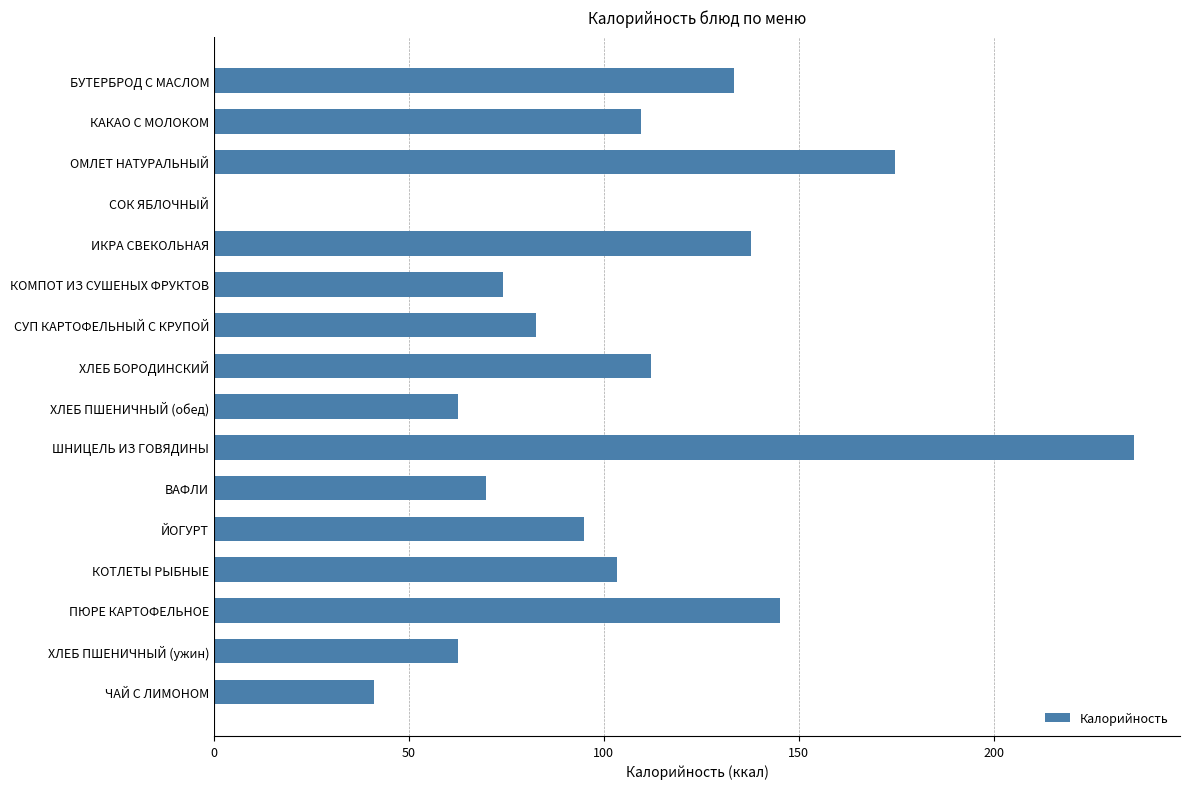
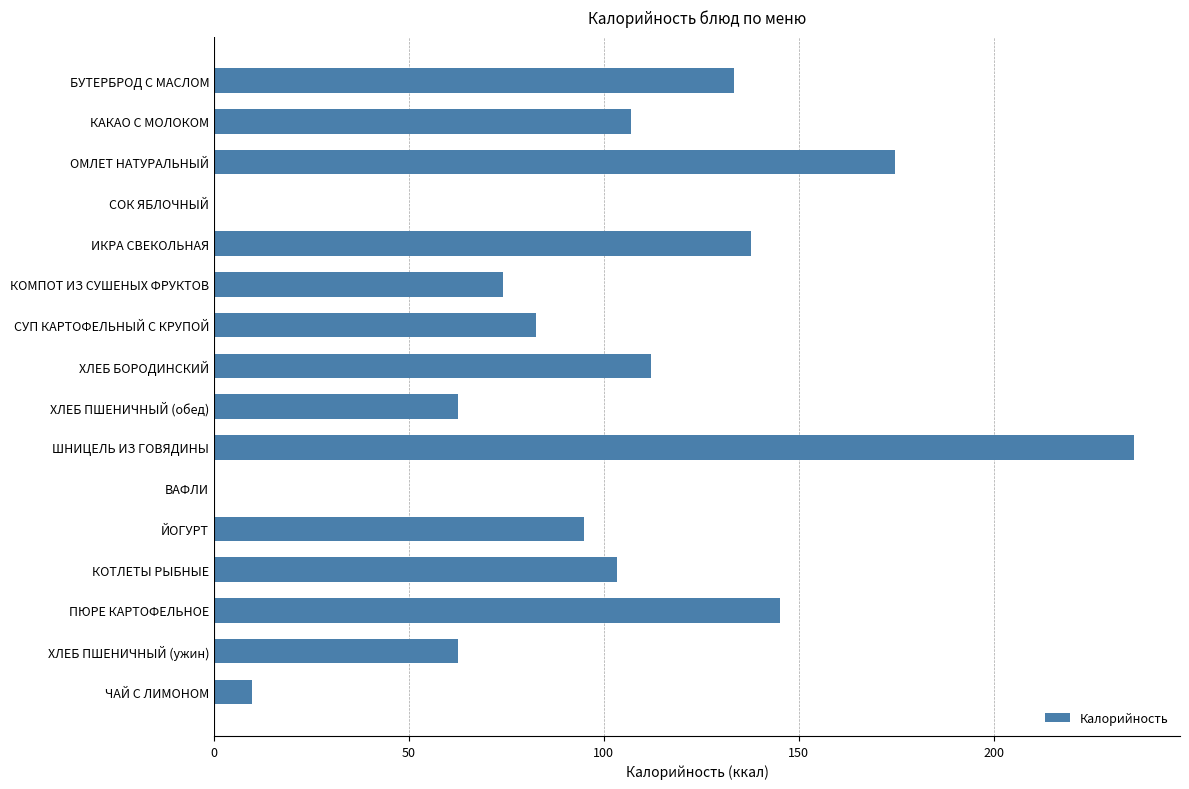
КАКАО С МОЛОКОМ: 110 -> 107
ВАФЛИ: 70 -> 0
ЧАЙ С ЛИМОНОМ: 41 -> 10
